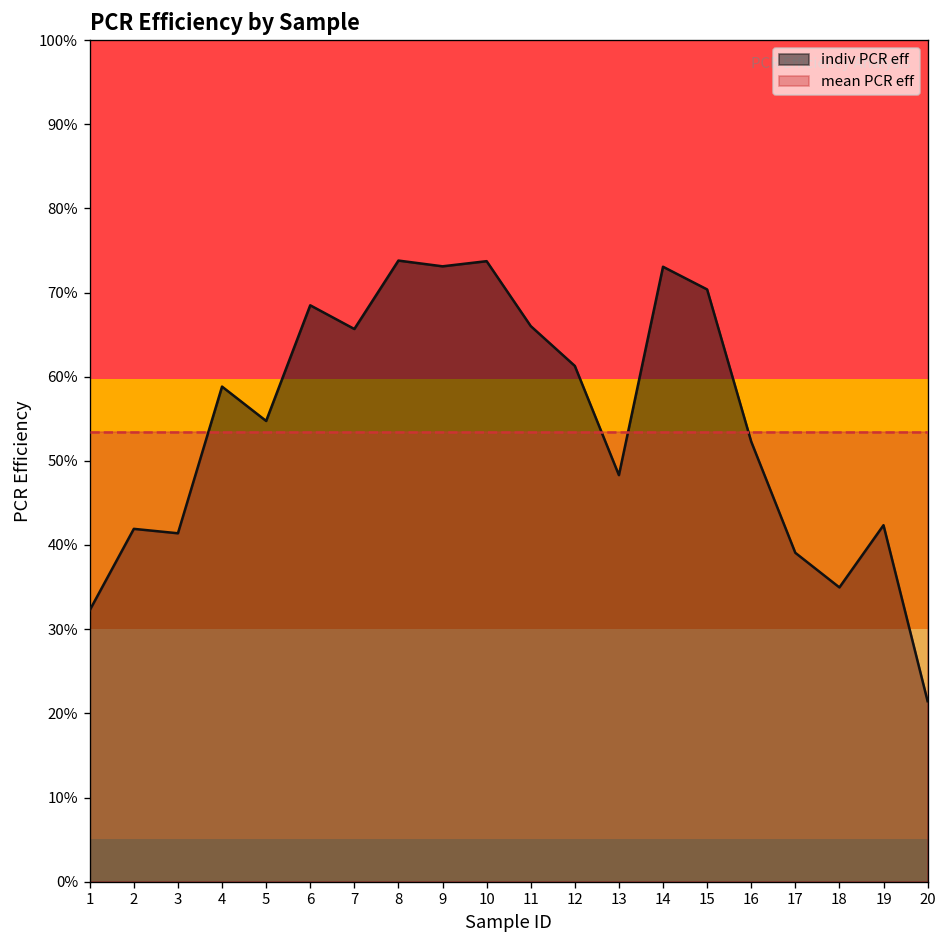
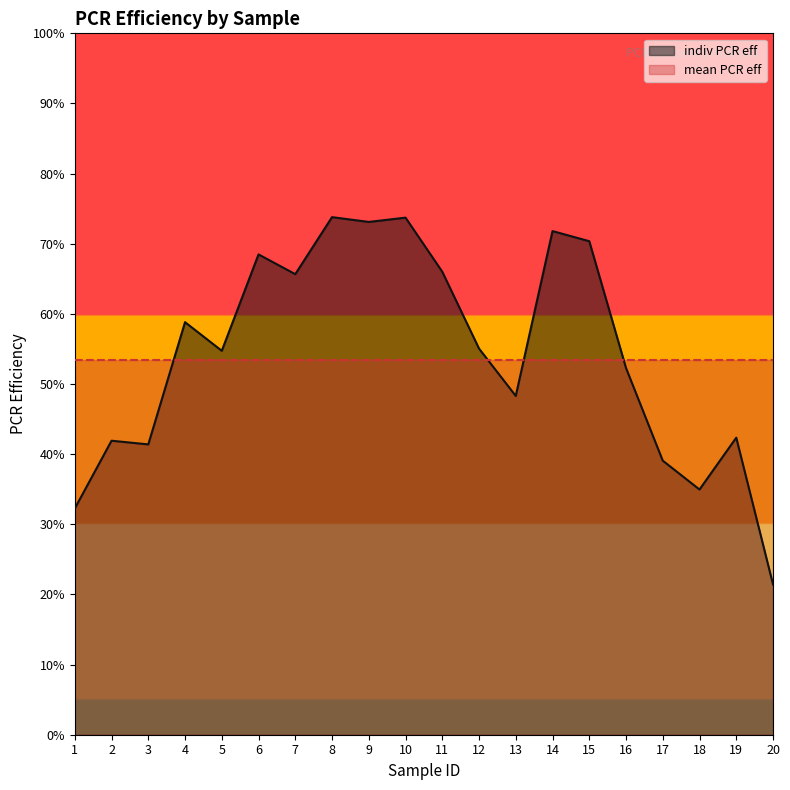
indiv PCR eff, 12: 61% -> 55%
indiv PCR eff, 14: 73% -> 72%
